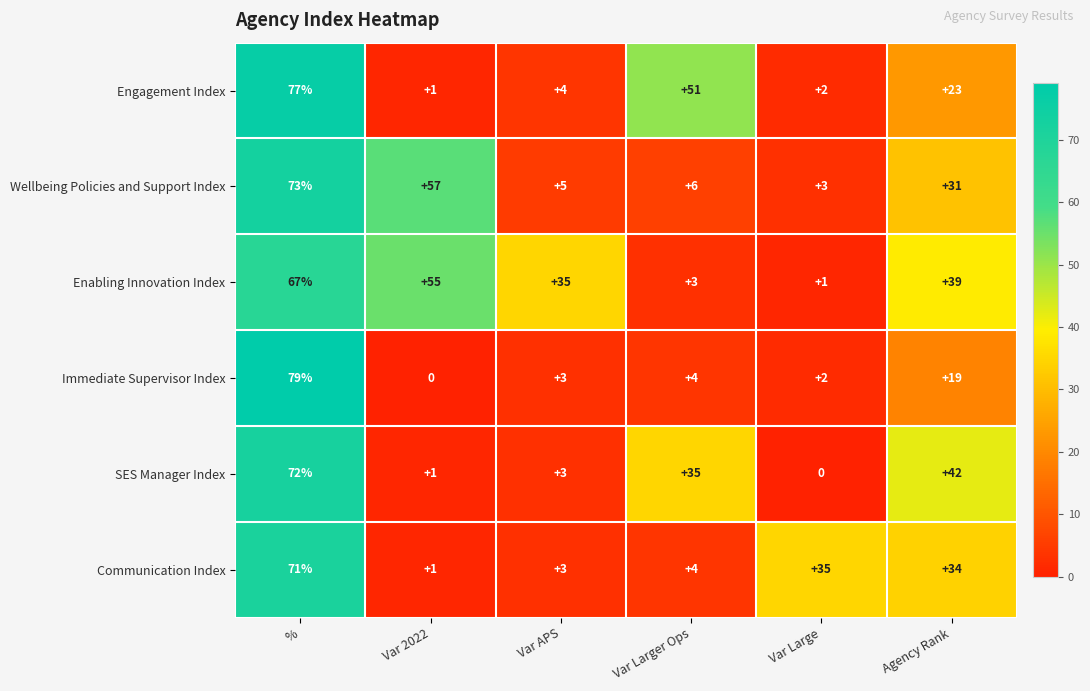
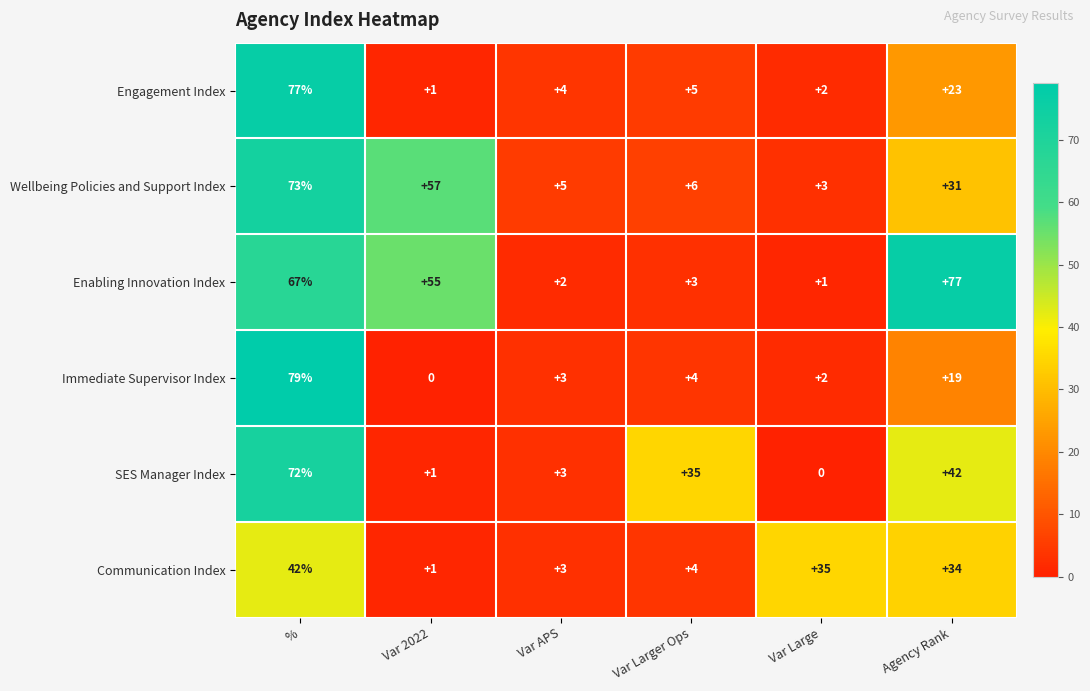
Engagement Index, Var Larger Ops: +51 -> +5
Enabling Innovation Index, Var APS: +35 -> +2
Enabling Innovation Index, Agency Rank: +39 -> +77
Communication Index, %: 71% -> 42%
